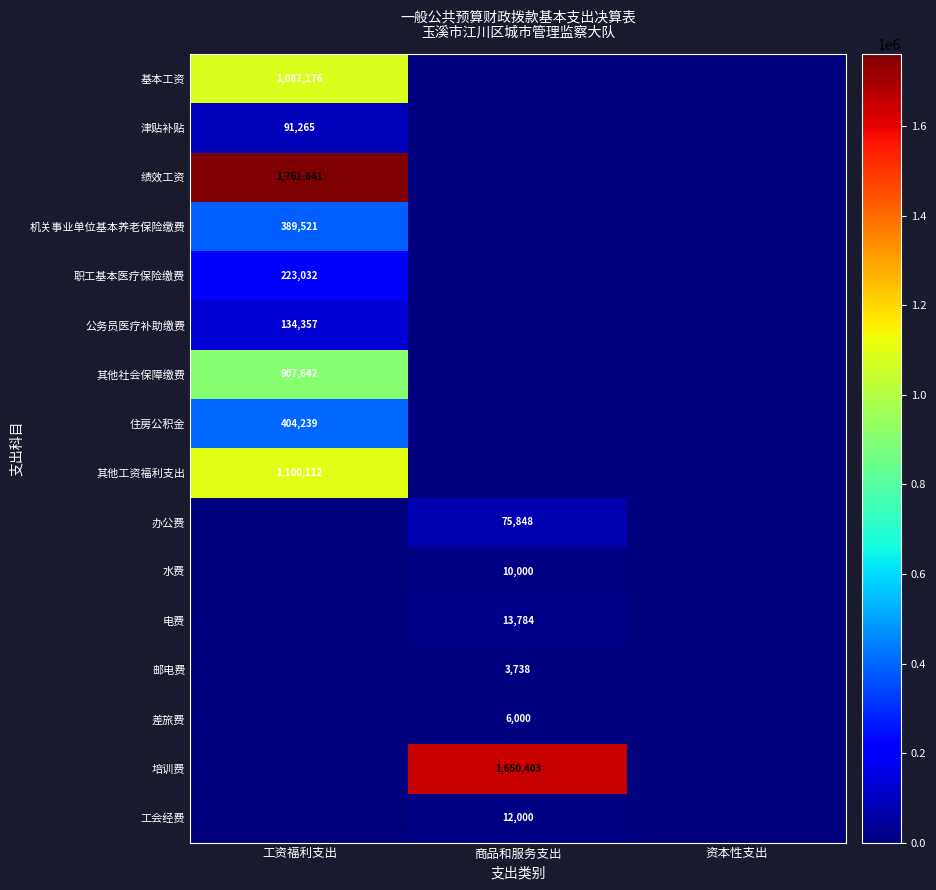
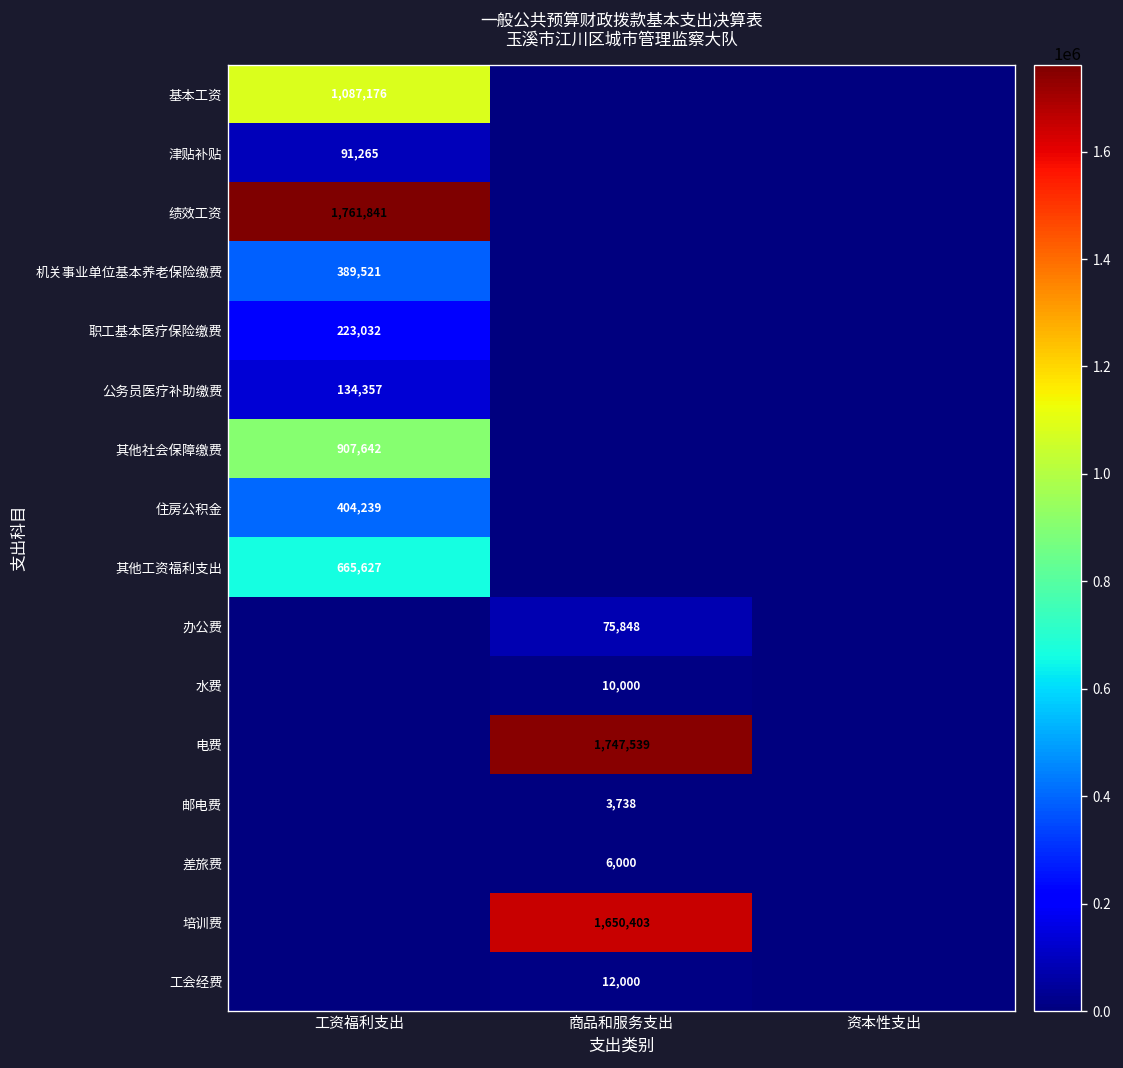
其他工资福利支出, 工资福利支出: 1,100,112 -> 665,627
电费, 商品和服务支出: 13,784 -> 1,747,539
